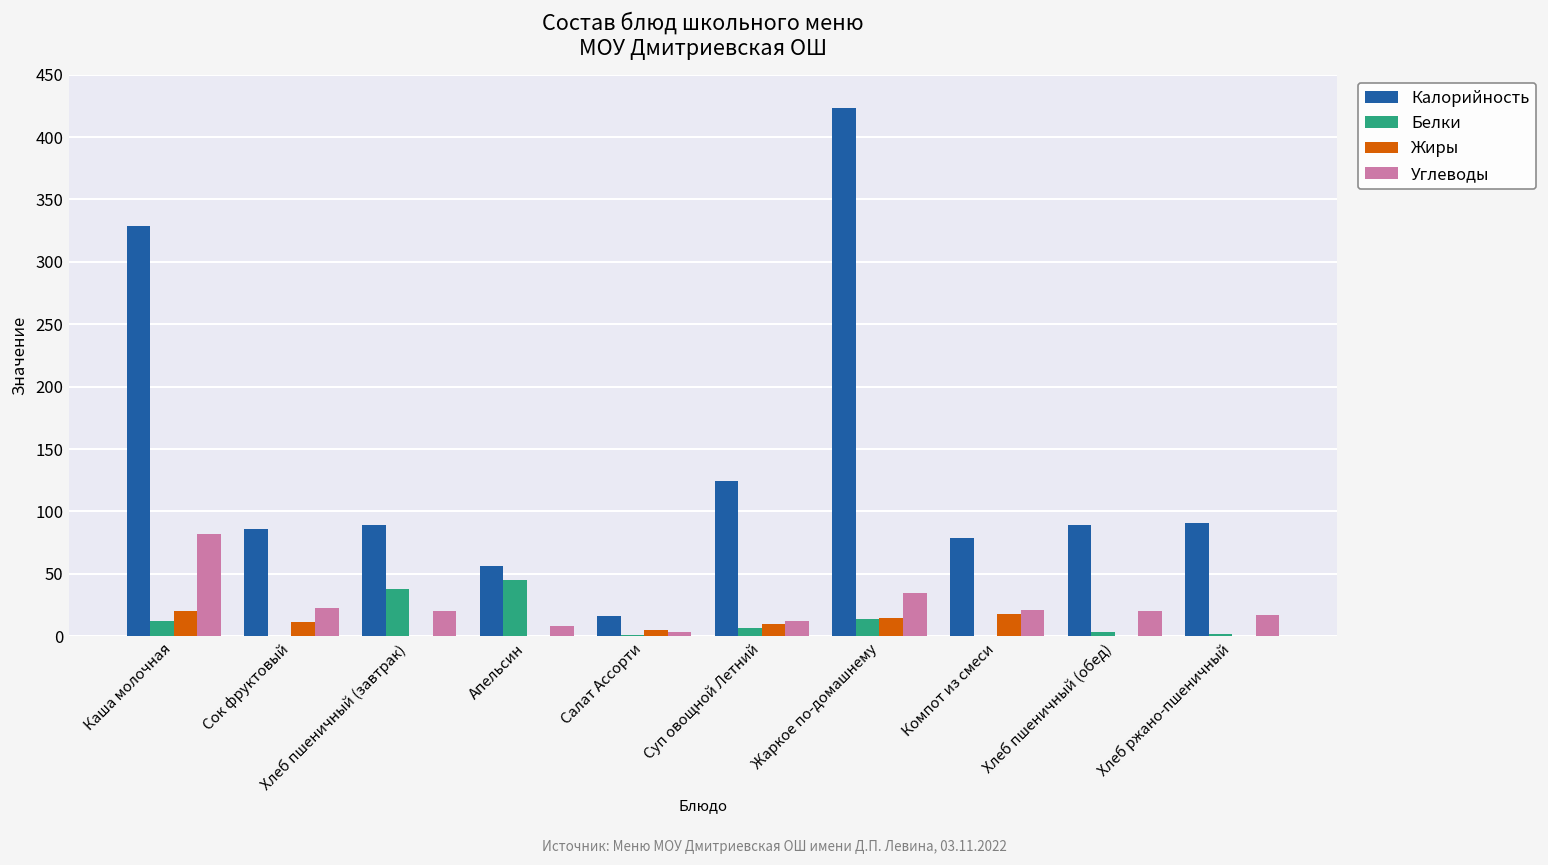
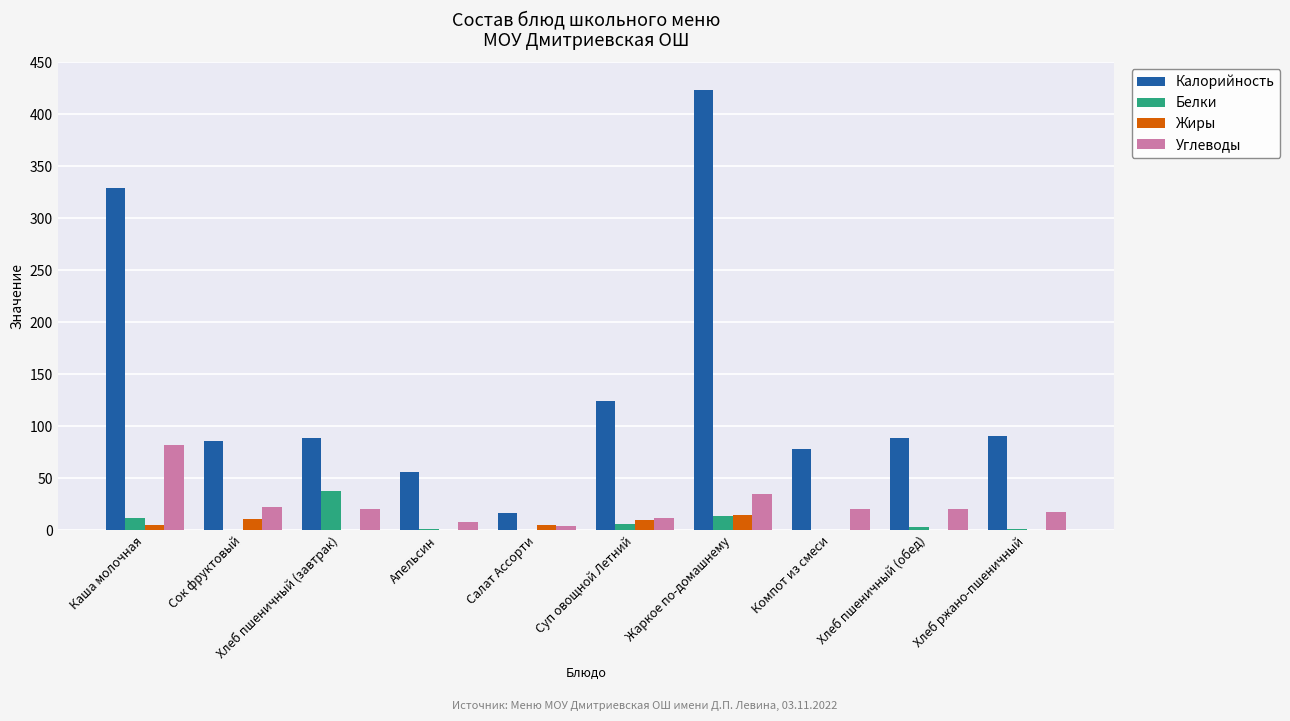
Жиры, Каша молочная: 20 -> 5
Белки, Апельсин: 45 -> 1
Жиры, Компот из смеси: 17 -> 0
